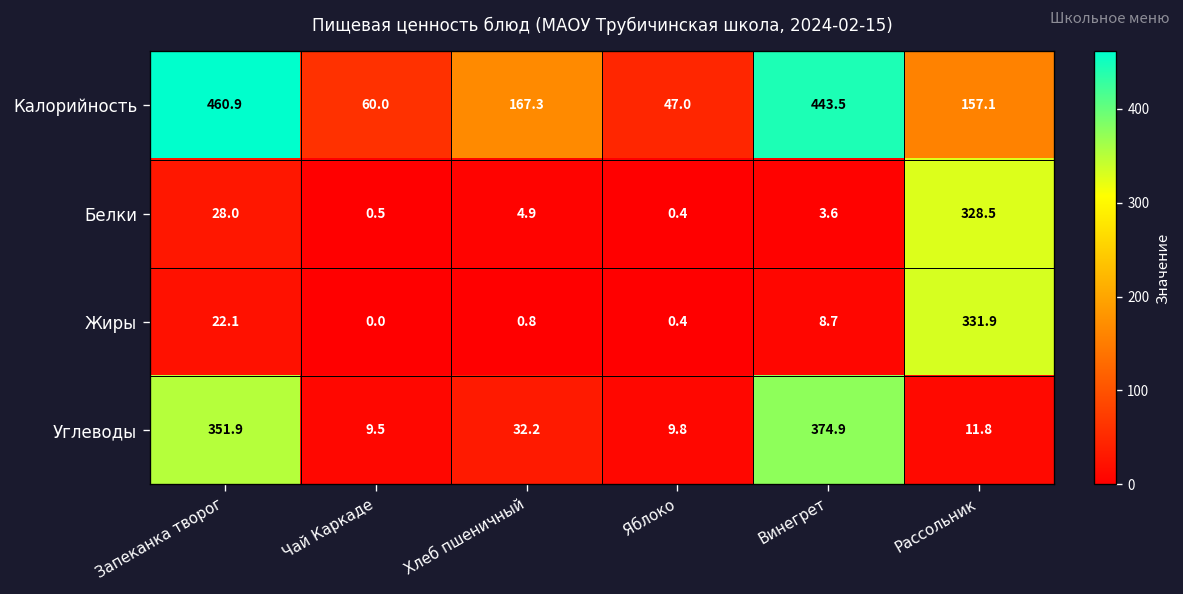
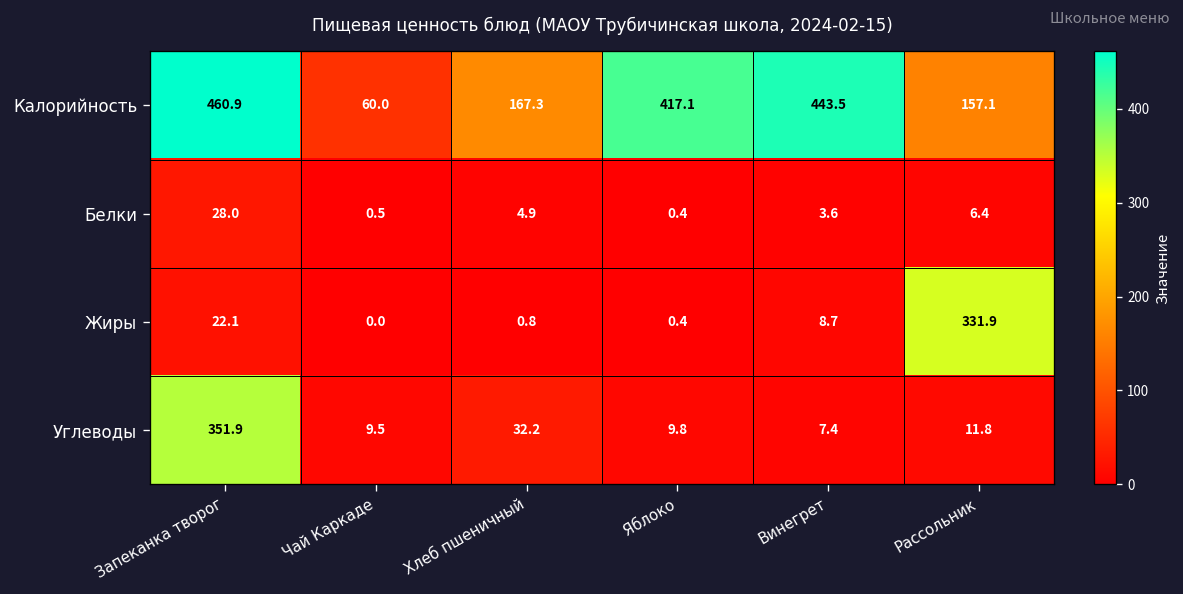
Калорийность, Яблоко: 47.0 -> 417.1
Белки, Рассольник: 328.5 -> 6.4
Углеводы, Винегрет: 374.9 -> 7.4
